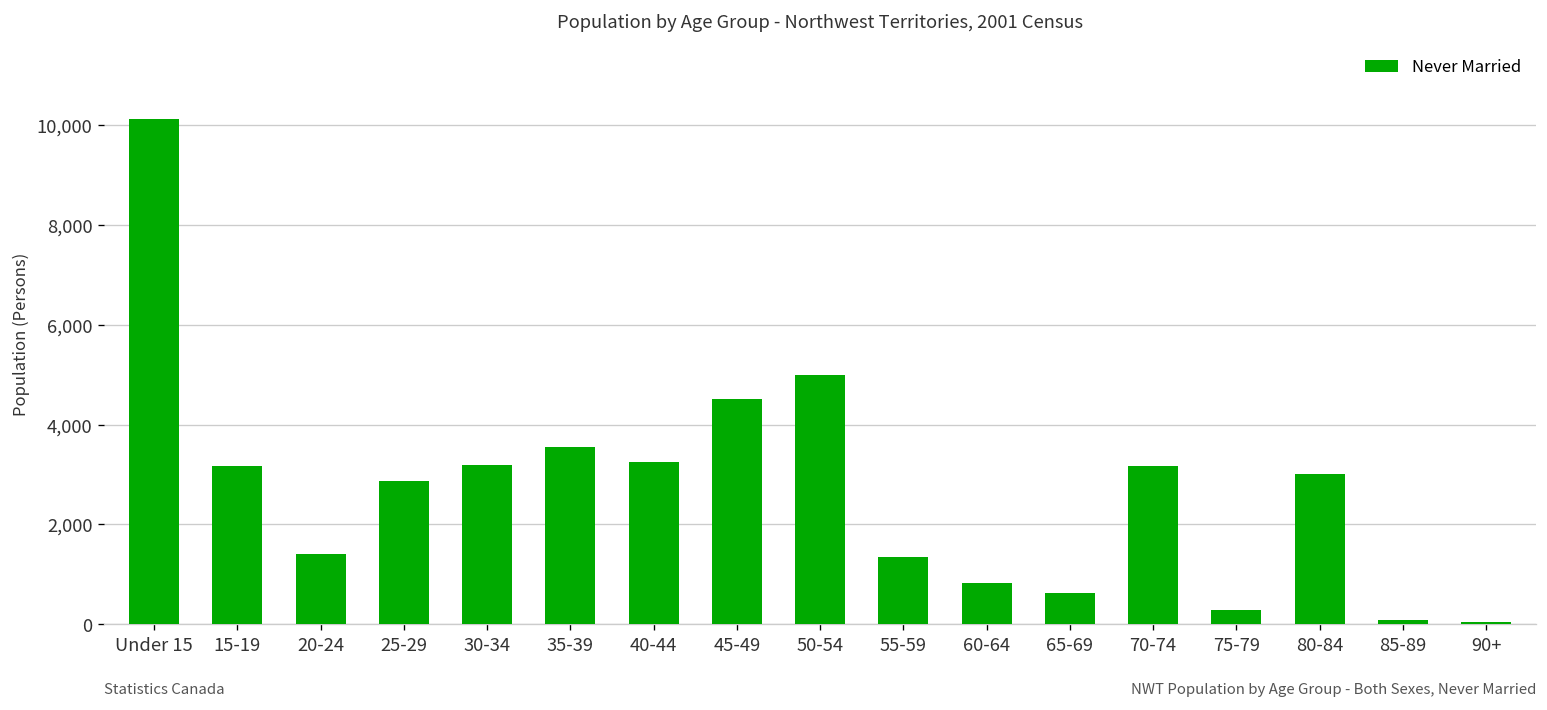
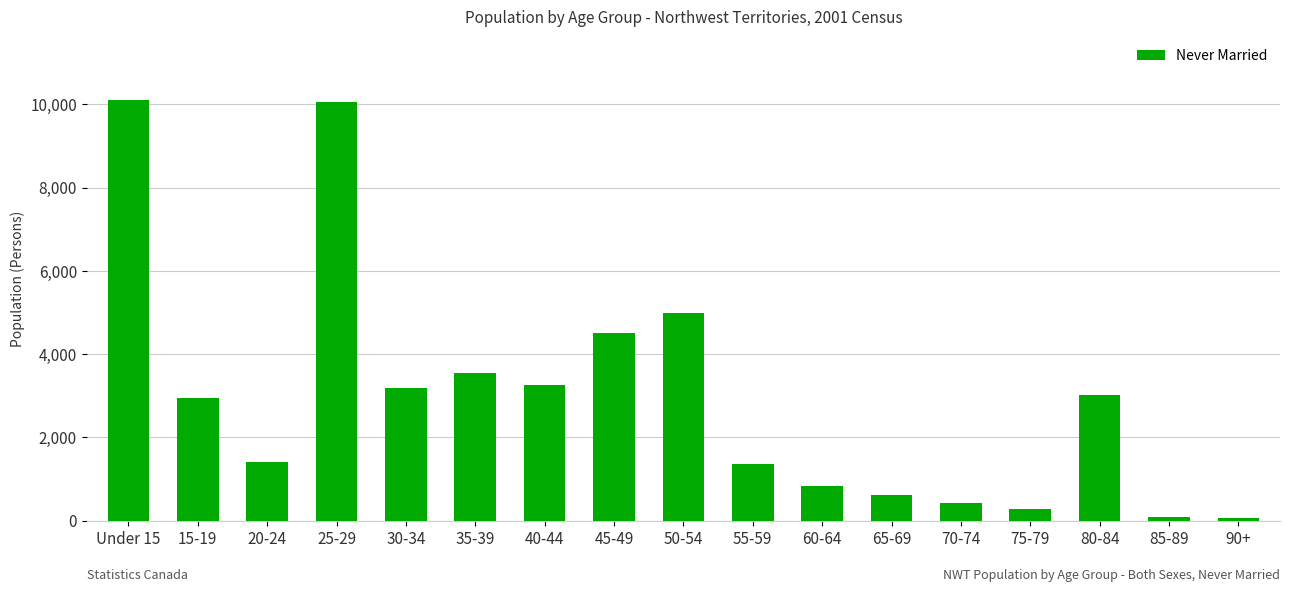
15-19: 3,200 -> 3,000
25-29: 2,900 -> 10,100
70-74: 3,200 -> 400
